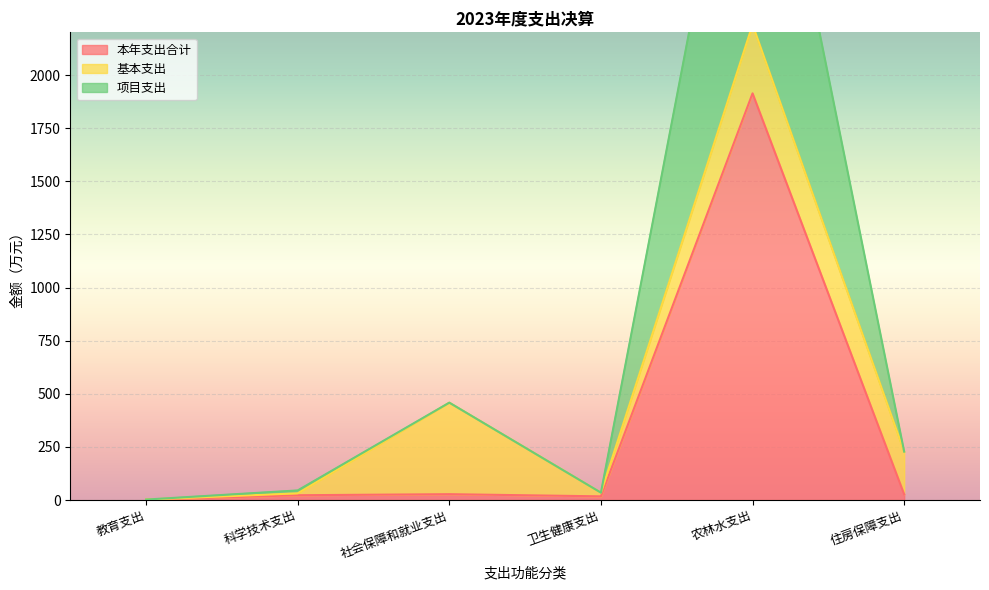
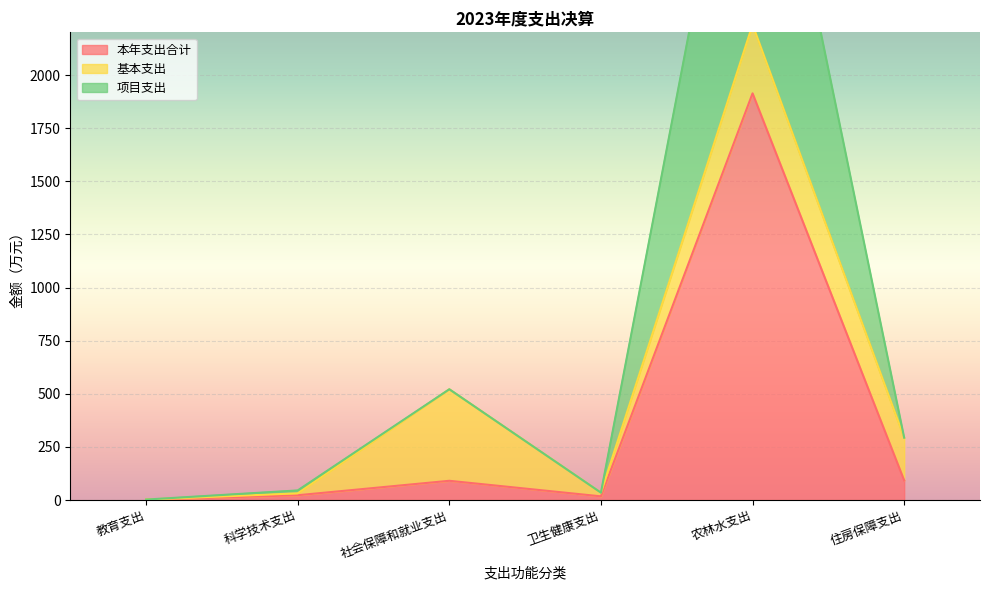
本年支出合计, 社会保障和就业支出: 30 -> 90
本年支出合计, 住房保障支出: 30 -> 90
